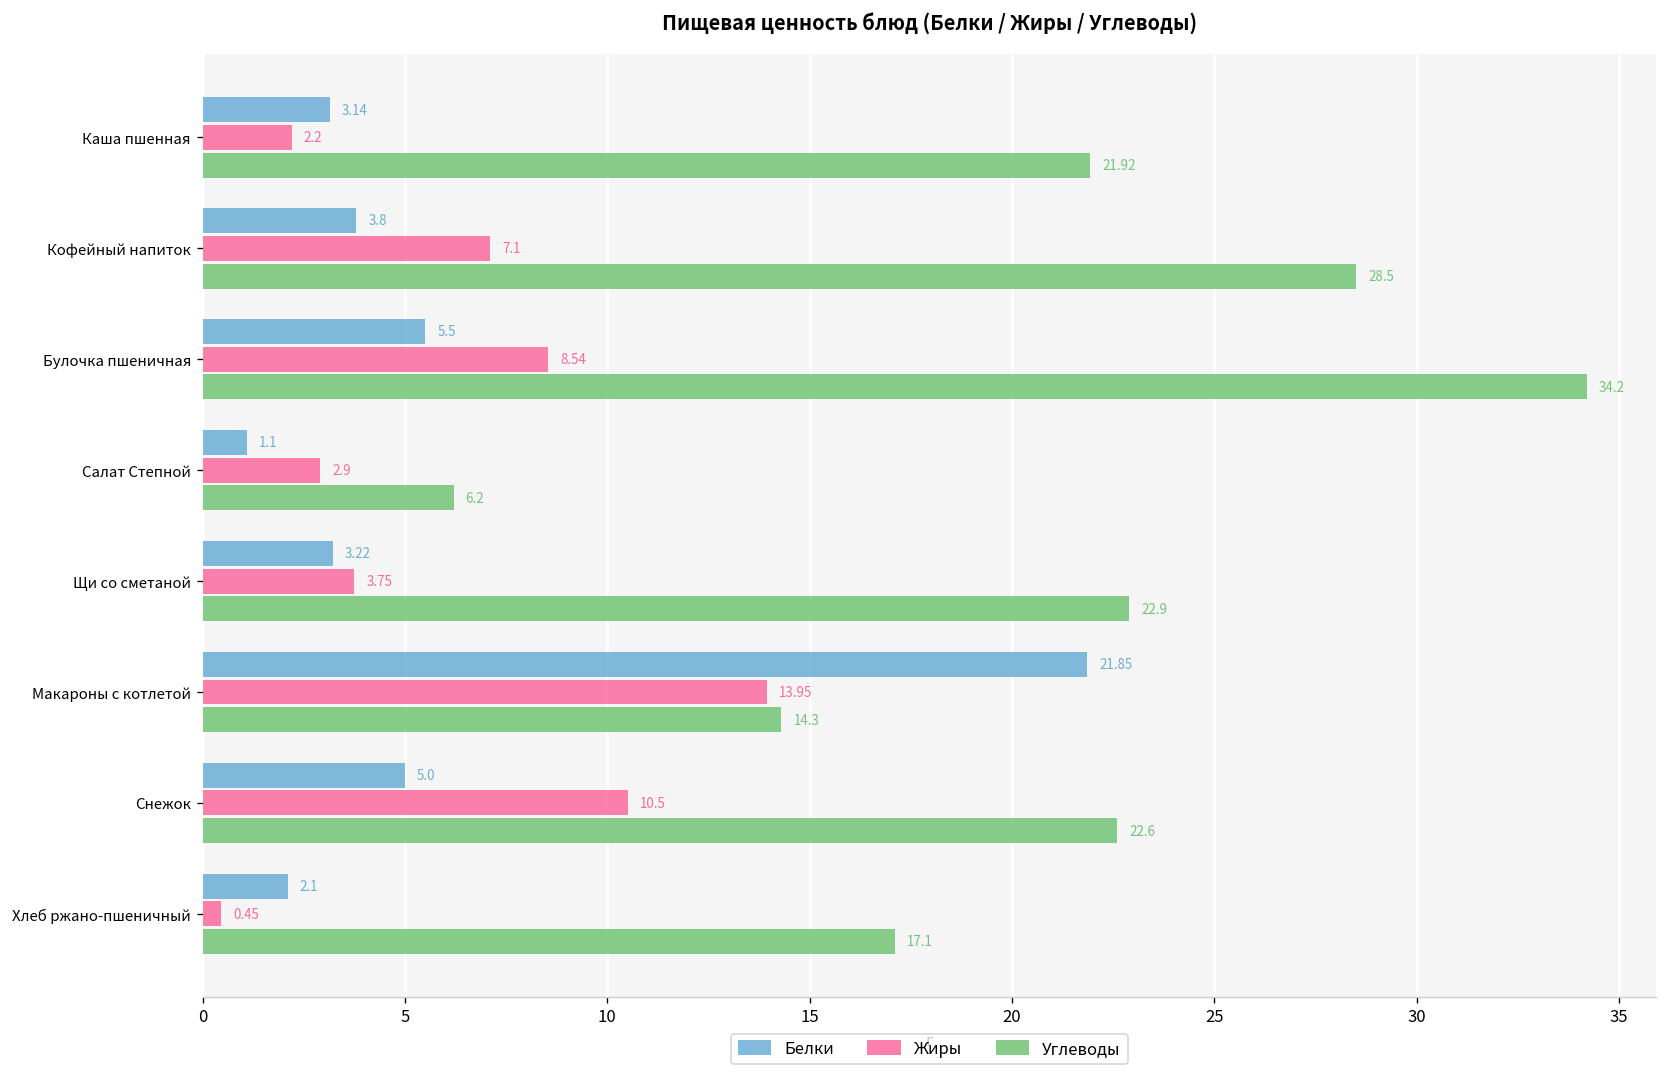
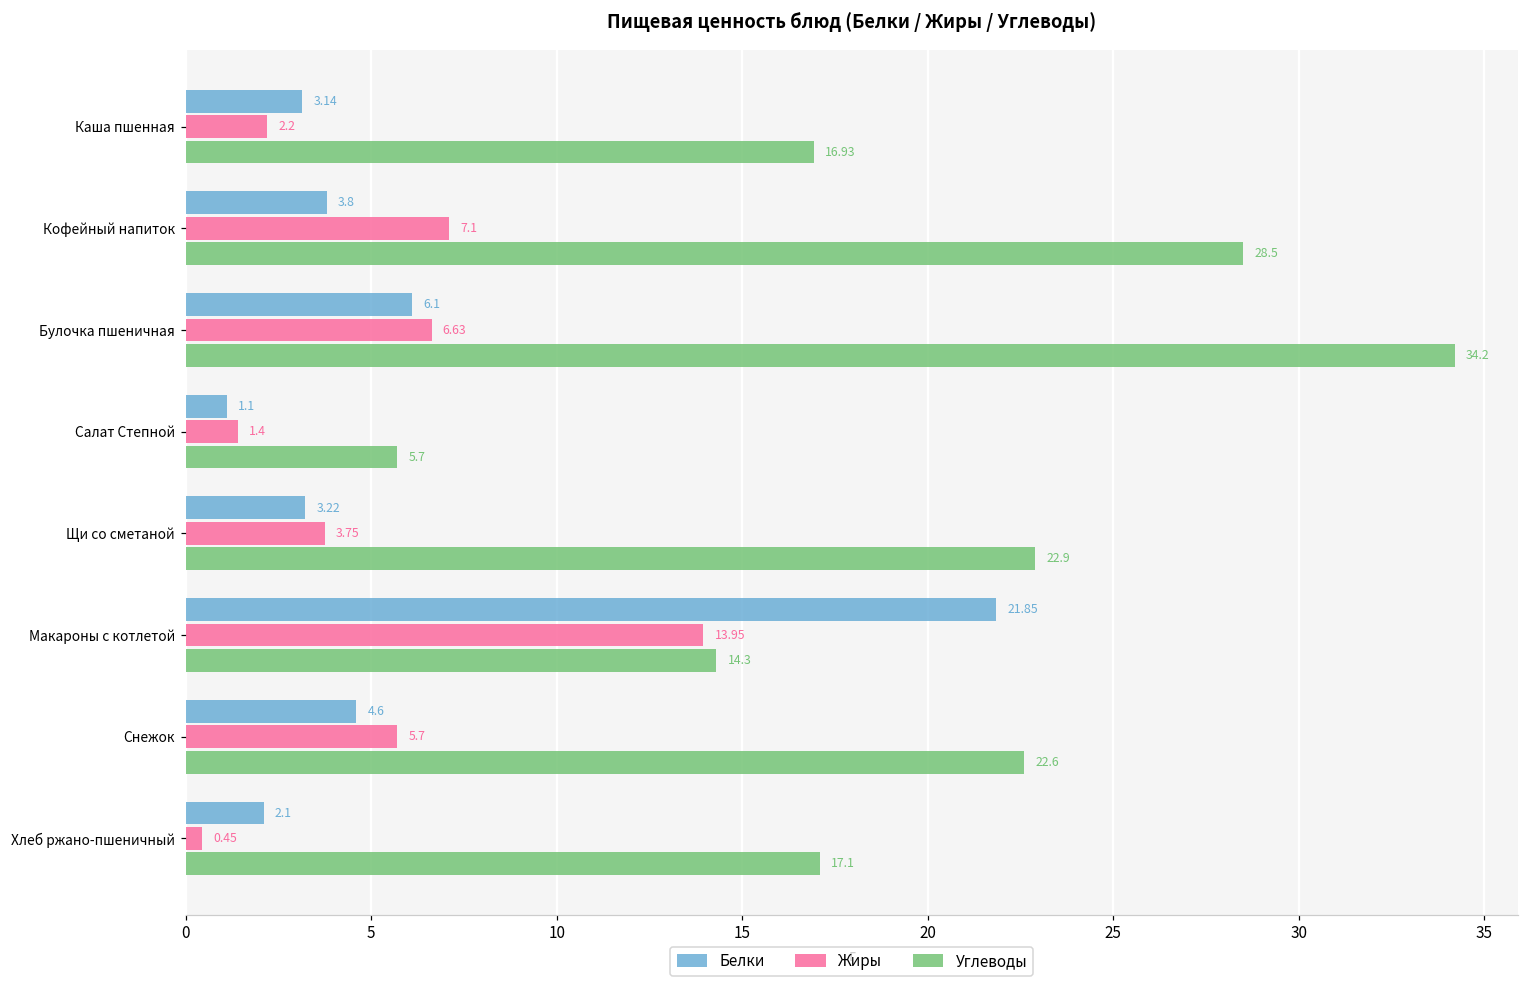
Углеводы, Каша пшенная: 21.92 -> 16.93
Белки, Булочка пшеничная: 5.5 -> 6.1
Жиры, Булочка пшеничная: 8.54 -> 6.63
Жиры, Салат Степной: 2.9 -> 1.4
Углеводы, Салат Степной: 6.2 -> 5.7
Белки, Снежок: 5.0 -> 4.6
Жиры, Снежок: 10.5 -> 5.7
